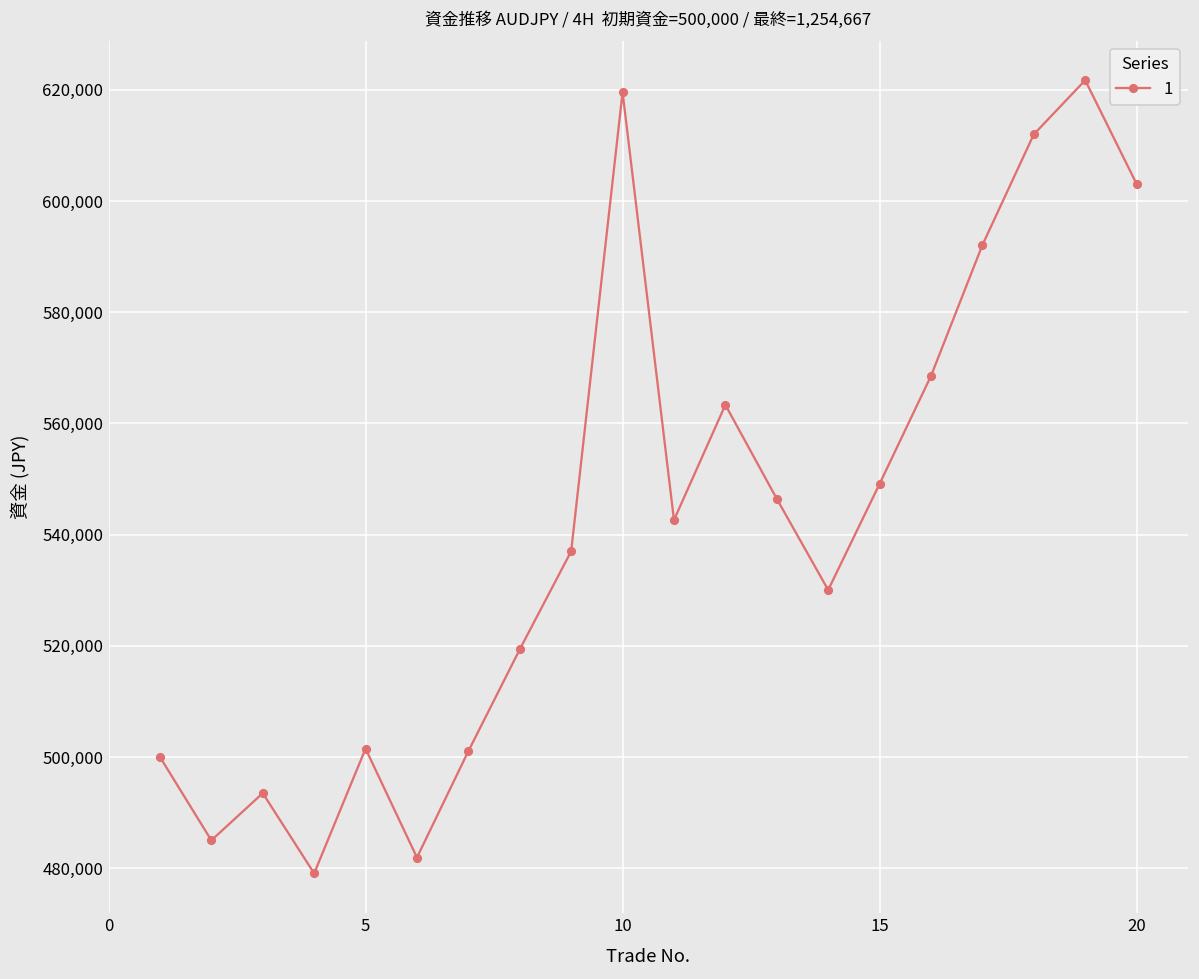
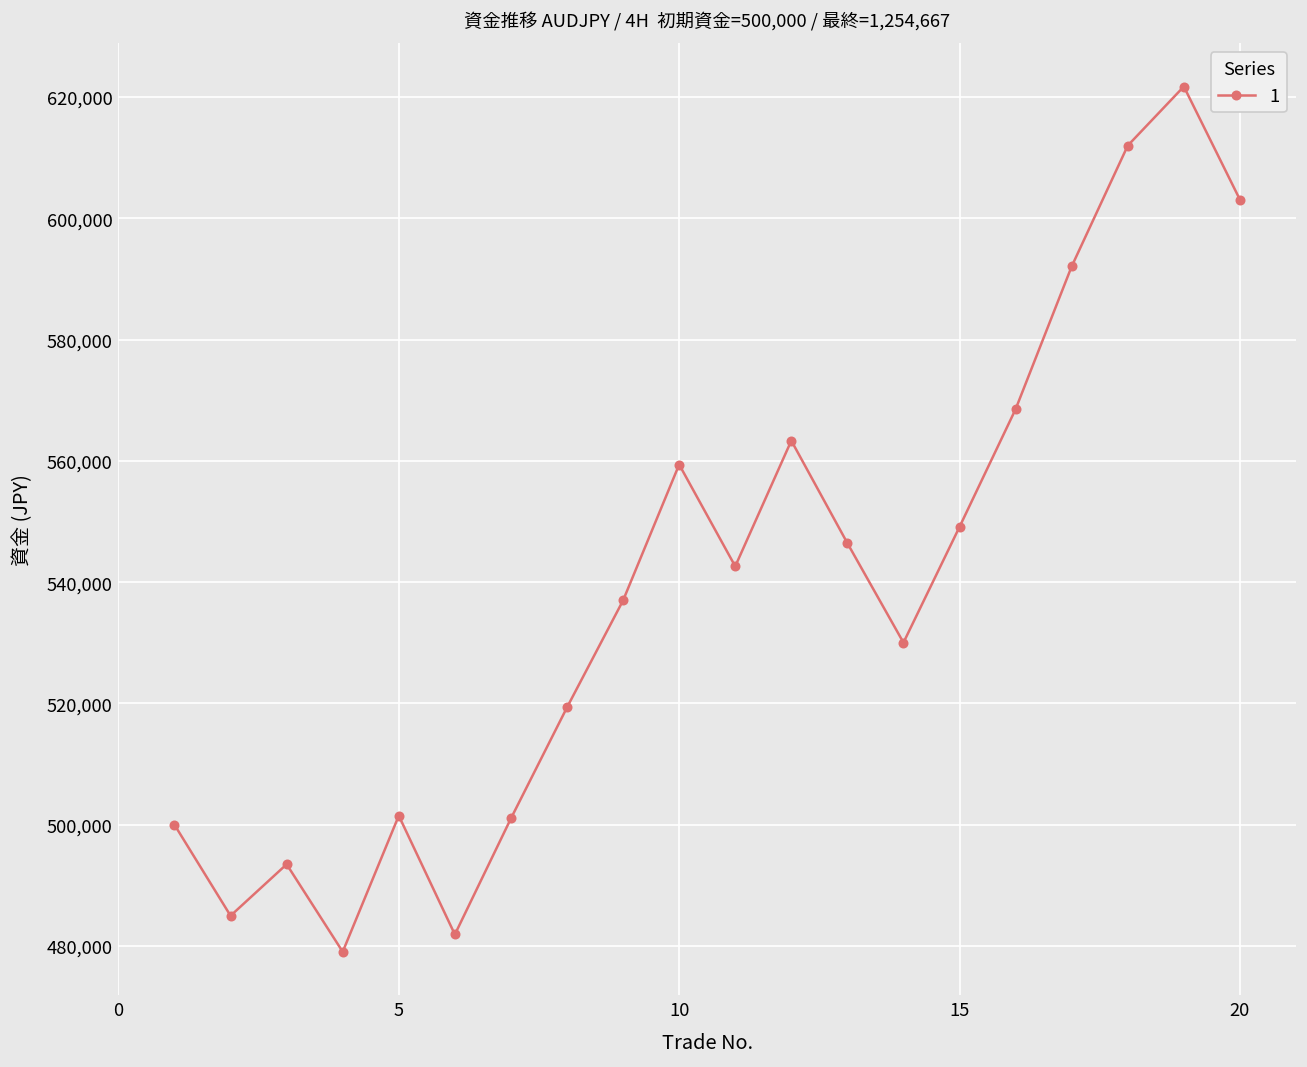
10: 620,000 -> 559,000
